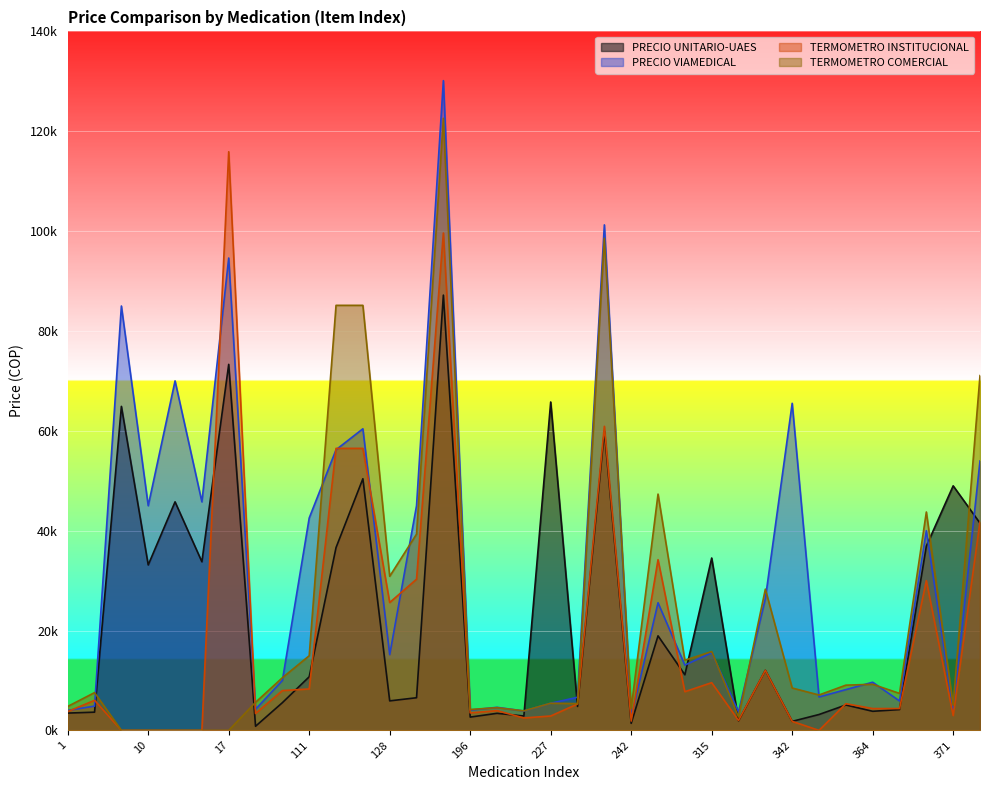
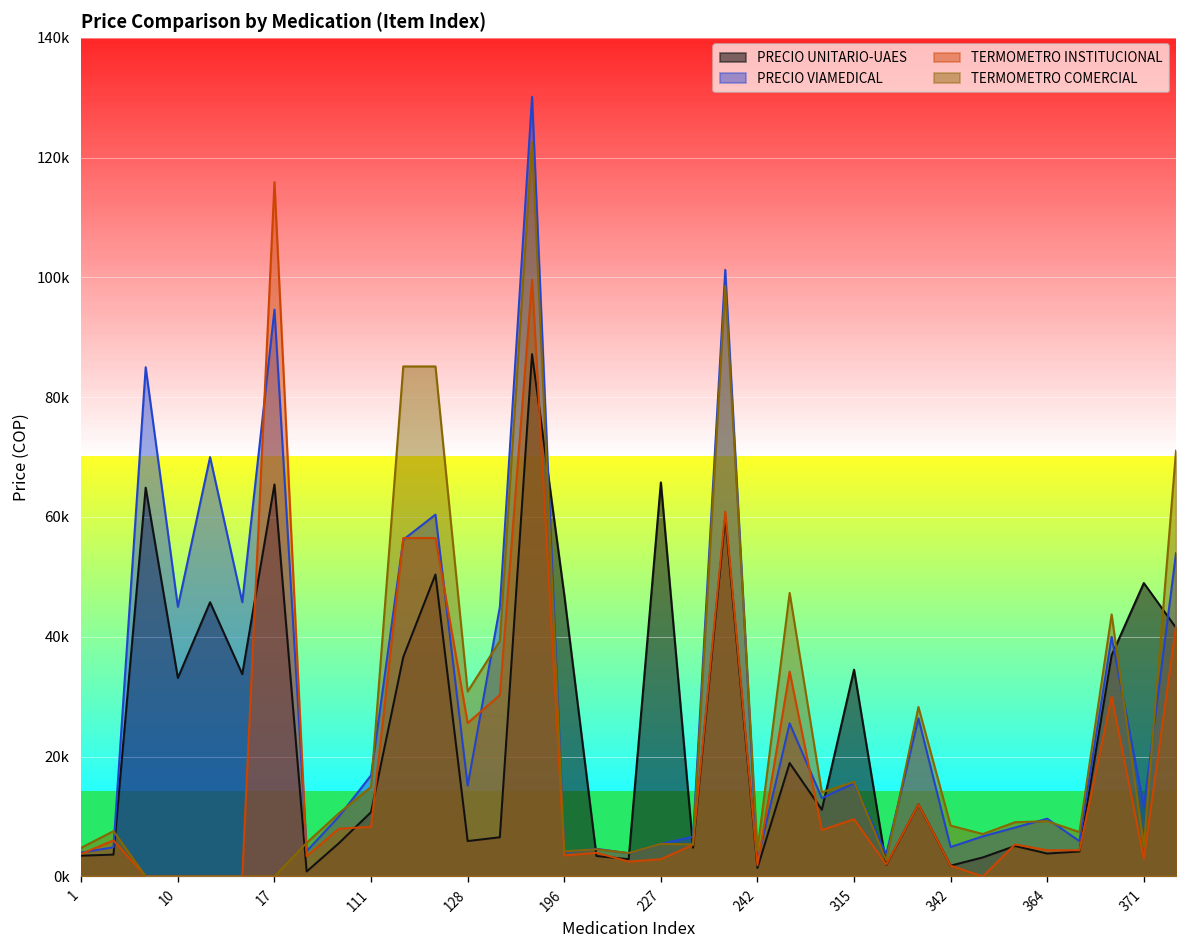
PRECIO UNITARIO-UAES, 17: 73000 -> 65000
PRECIO VIAMEDICAL, 111: 43000 -> 17000
PRECIO UNITARIO-UAES, 196: 3000 -> 47000
PRECIO VIAMEDICAL, 342: 66000 -> 5000
PRECIO VIAMEDICAL, 371: 4000 -> 12000
